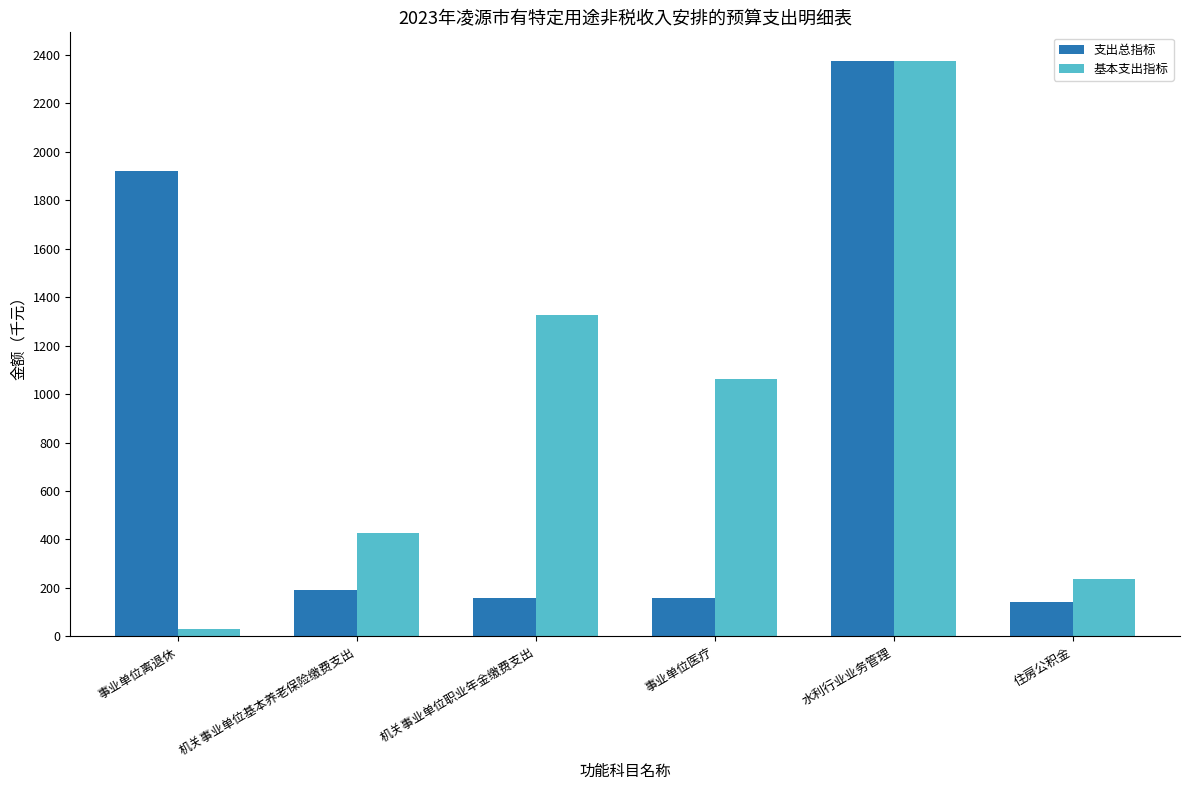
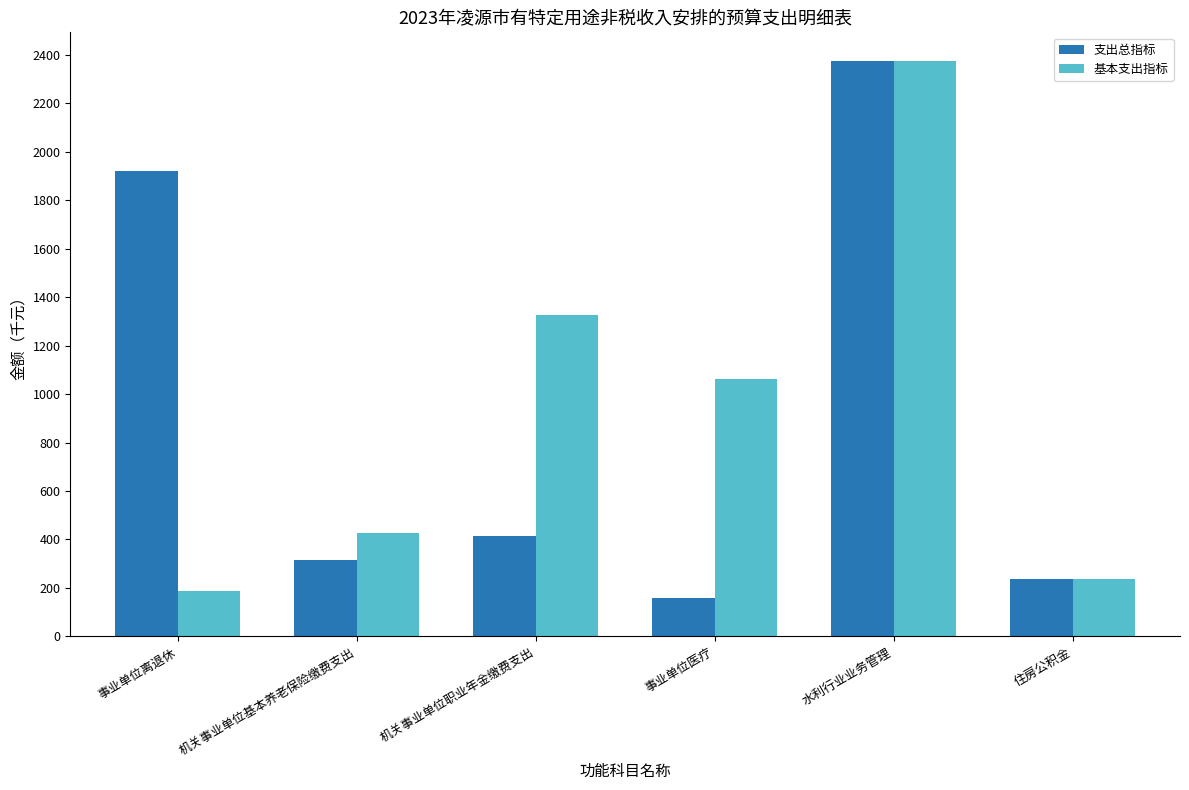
基本支出指标, 事业单位离退休: 30 -> 190
支出总指标, 机关事业单位基本养老保险缴费支出: 190 -> 310
支出总指标, 机关事业单位职业年金缴费支出: 160 -> 410
支出总指标, 住房公积金: 140 -> 240
